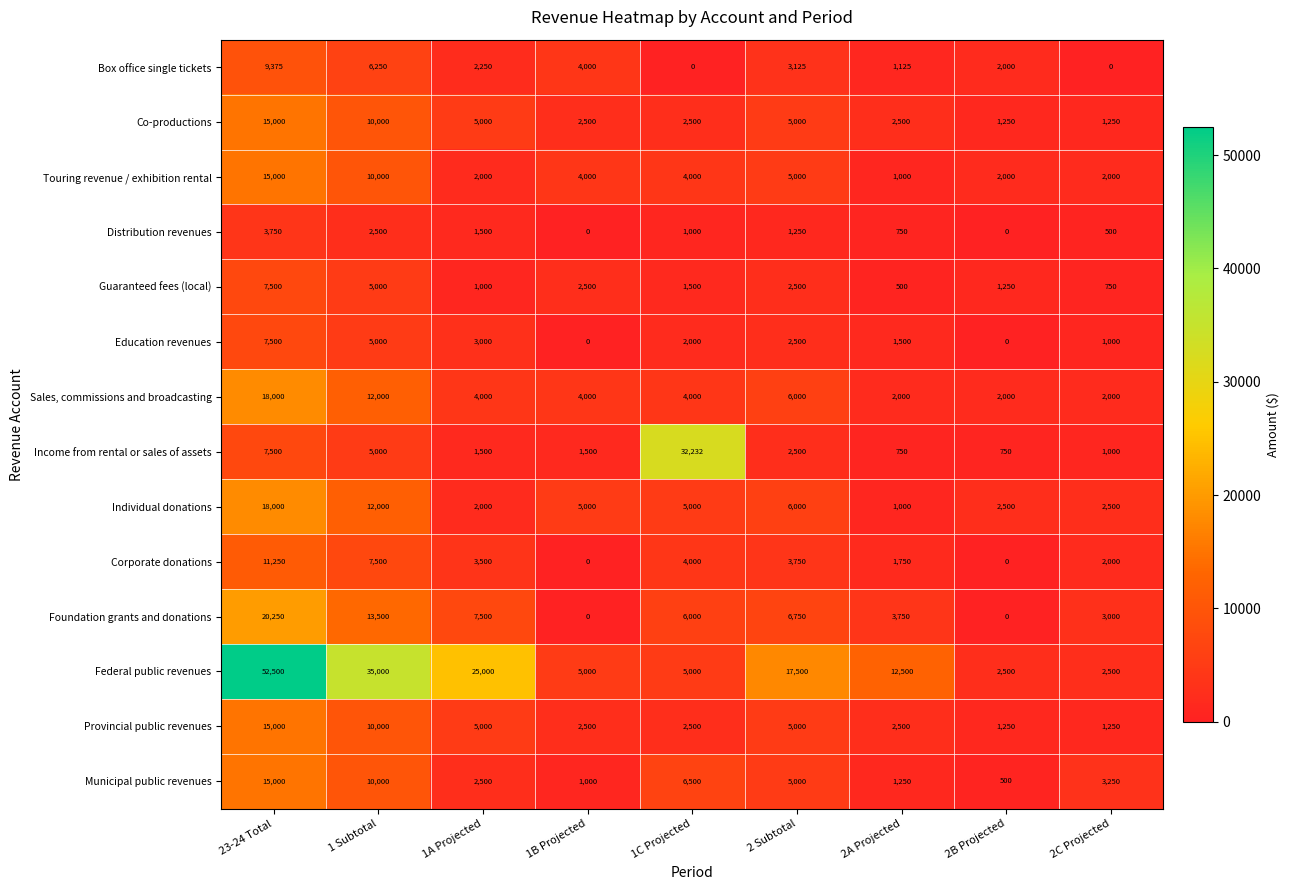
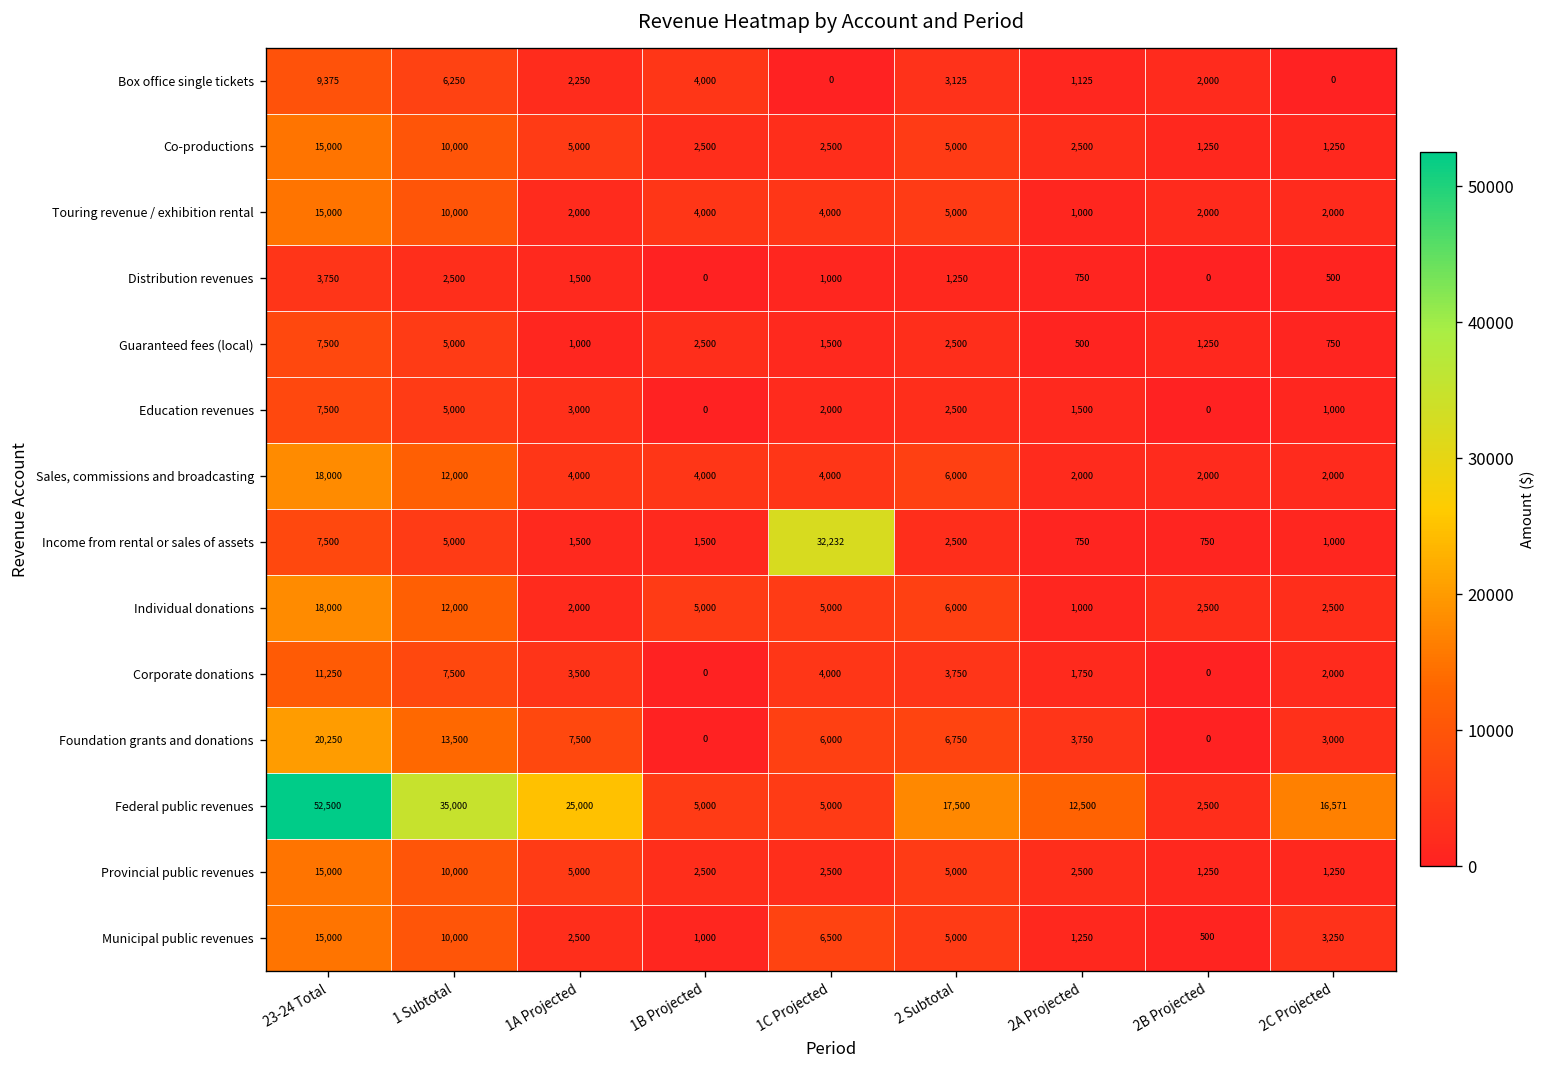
Federal public revenues, 2C Projected: 2,500 -> 16,571
